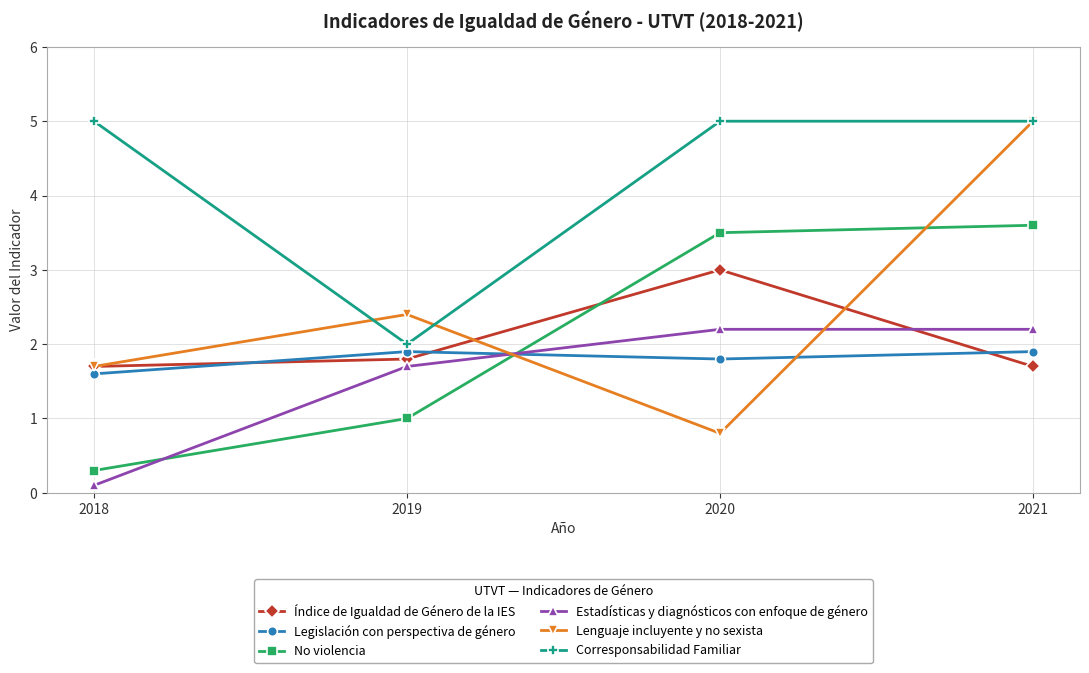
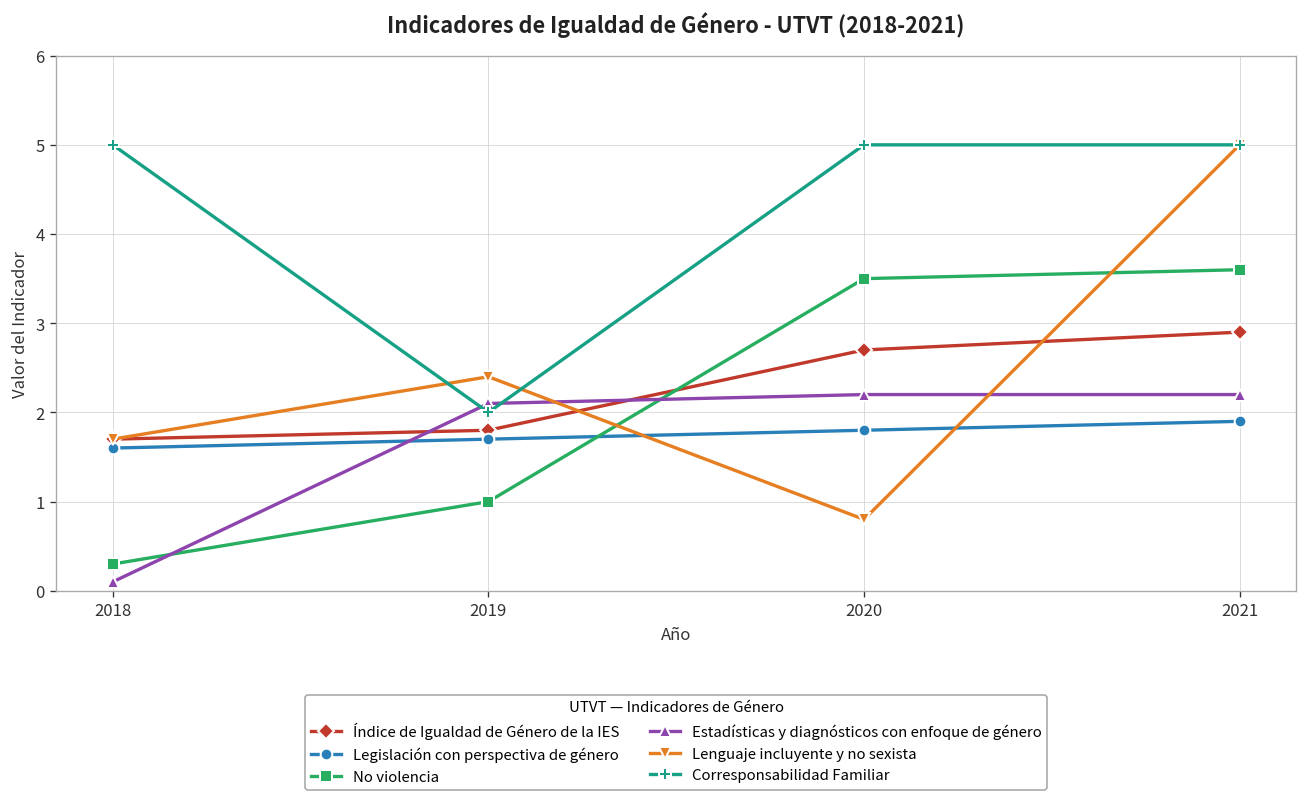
Legislación con perspectiva de género, 2019: 1.9 -> 1.7
Estadísticas y diagnósticos con enfoque de género, 2019: 1.7 -> 2.1
Índice de Igualdad de Género de la IES, 2020: 3.0 -> 2.7
Índice de Igualdad de Género de la IES, 2021: 1.7 -> 2.9
